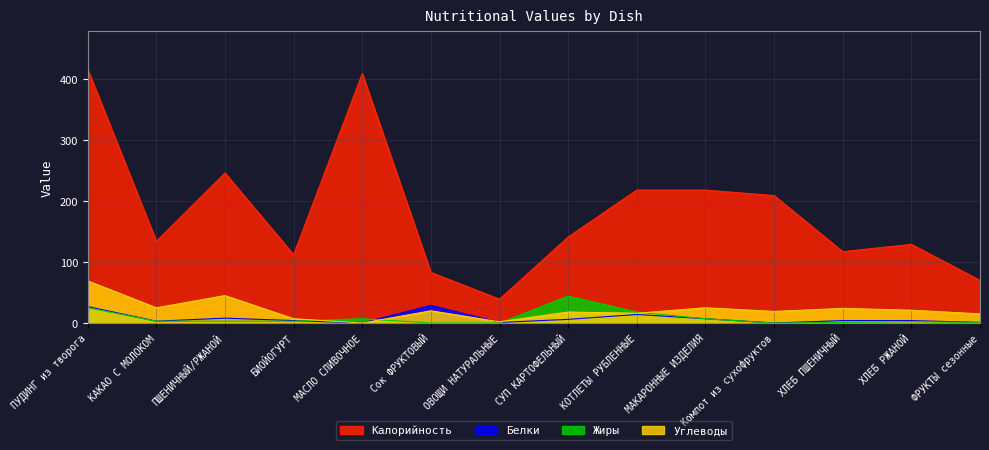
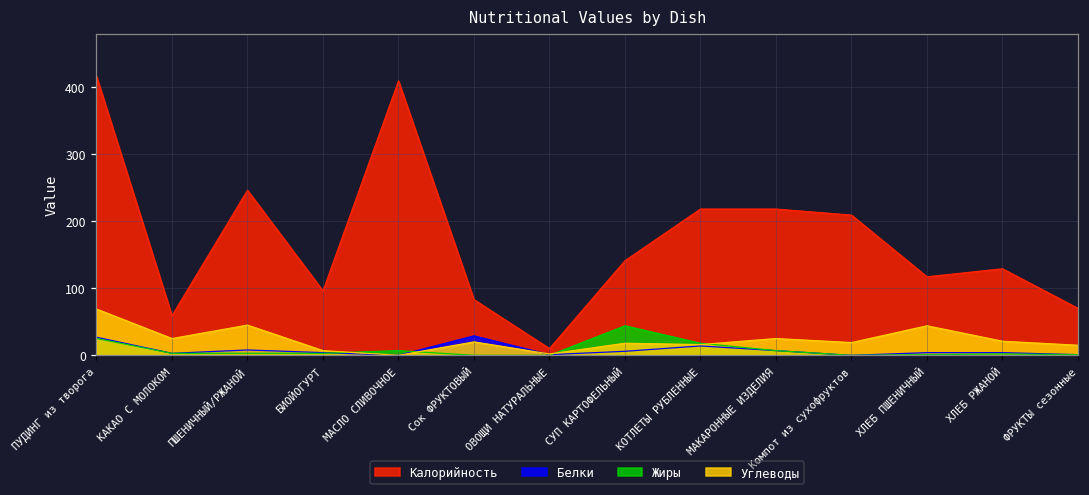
Калорийность, КАКАО С МОЛОКОМ: 130 -> 60
Калорийность, БИОЙОГУРТ: 110 -> 100
Калорийность, ОВОЩИ НАТУРАЛЬНЫЕ: 40 -> 10
Углеводы, ХЛЕБ ПШЕНИЧНЫЙ: 20 -> 40
